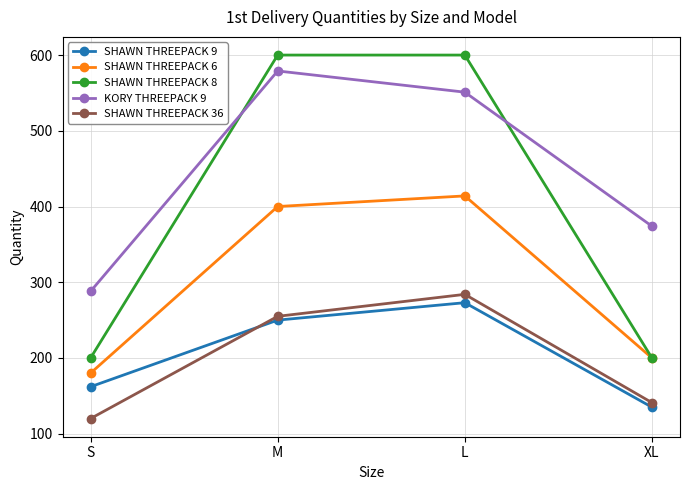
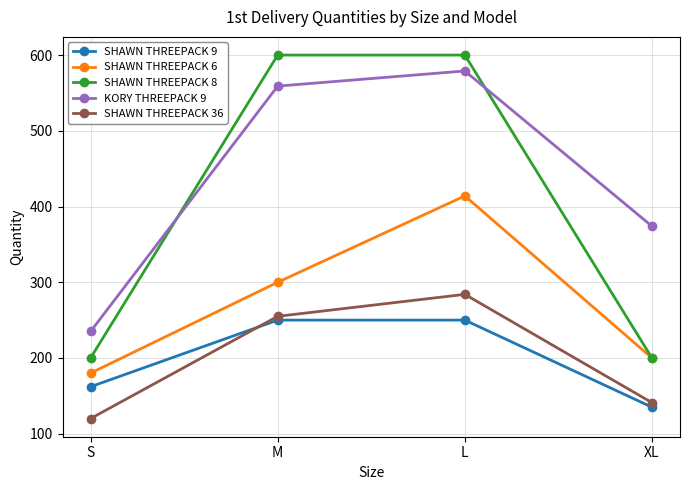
KORY THREEPACK 9, S: 290 -> 240
SHAWN THREEPACK 6, M: 400 -> 300
KORY THREEPACK 9, M: 580 -> 560
SHAWN THREEPACK 9, L: 270 -> 250
KORY THREEPACK 9, L: 550 -> 580
